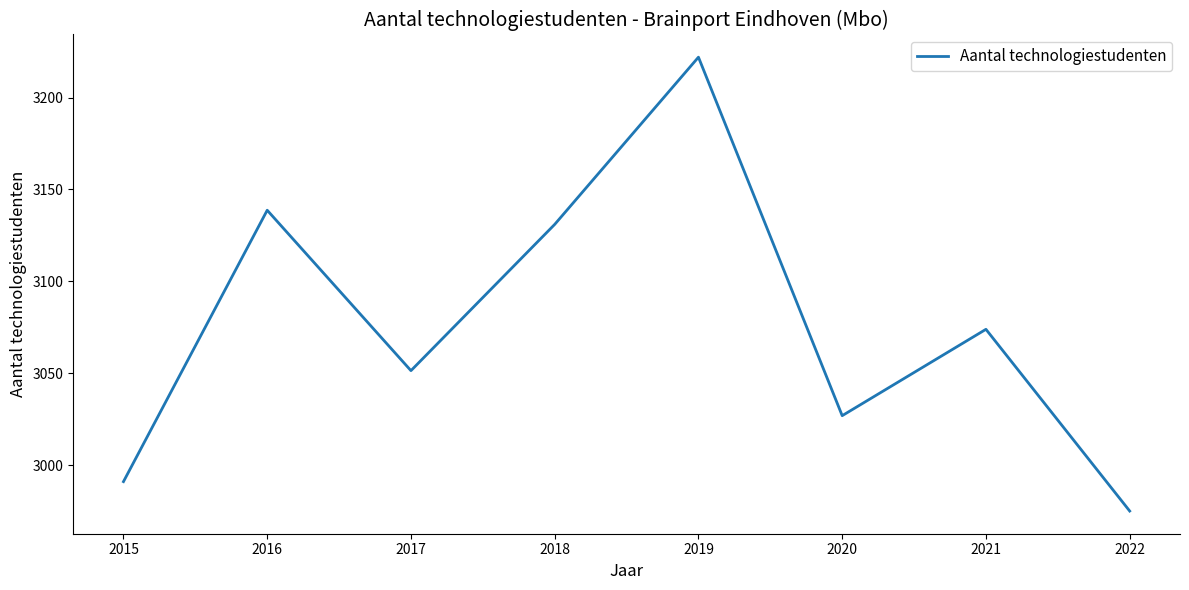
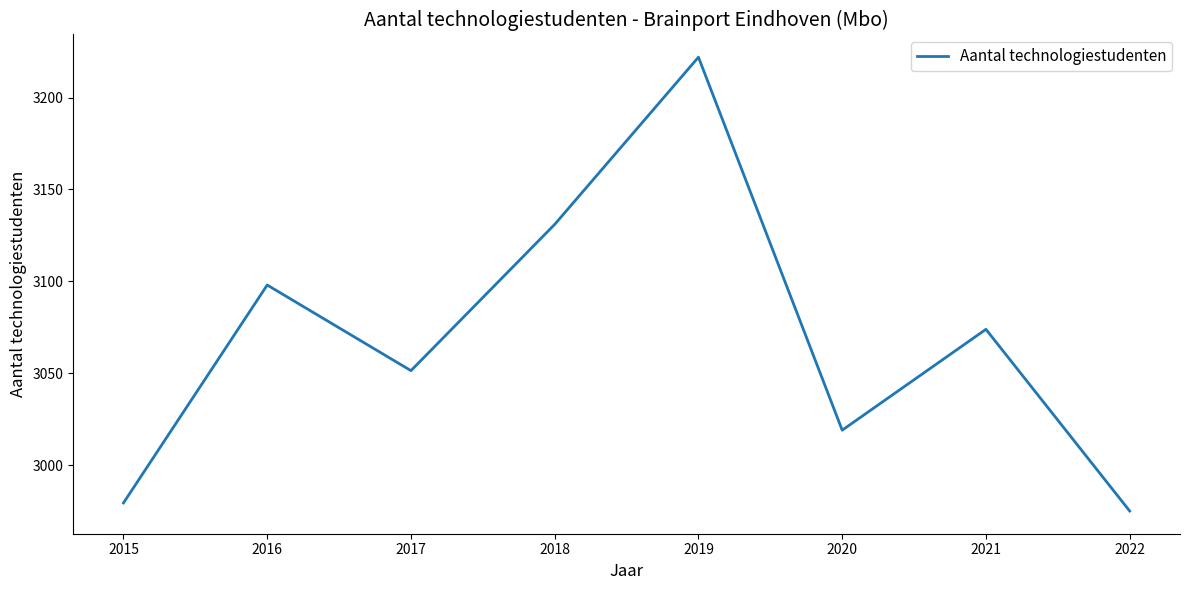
2015: 2991 -> 2979
2016: 3139 -> 3098
2020: 3027 -> 3019
